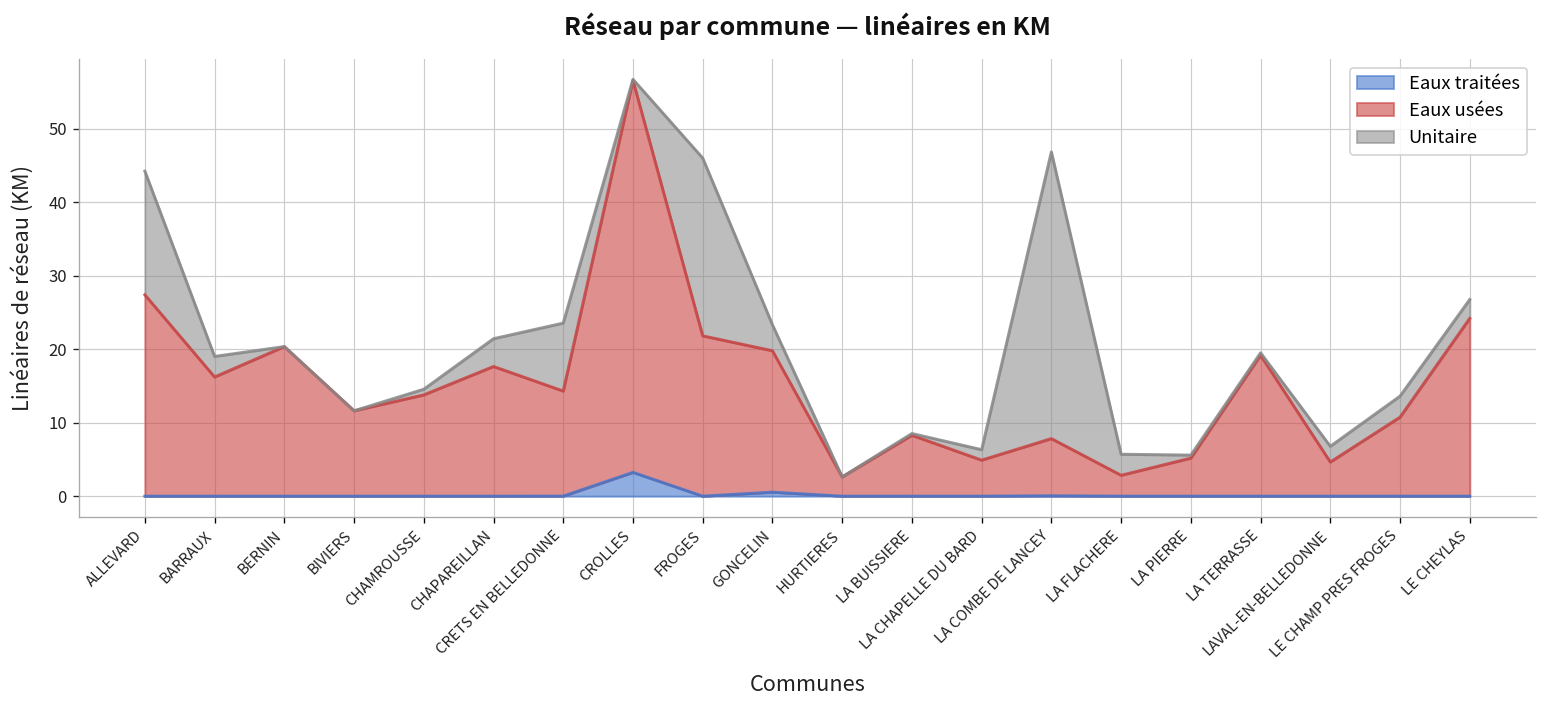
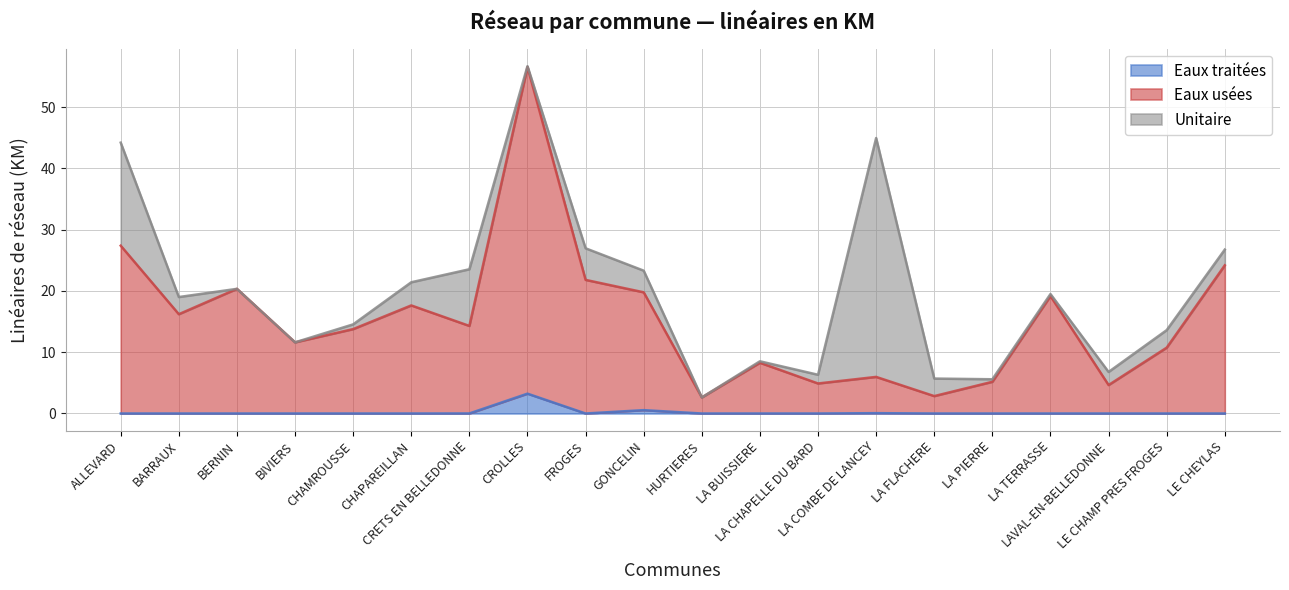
Unitaire, FROGES: 24 -> 5
Eaux usées, LA COMBE DE LANCEY: 8 -> 6
